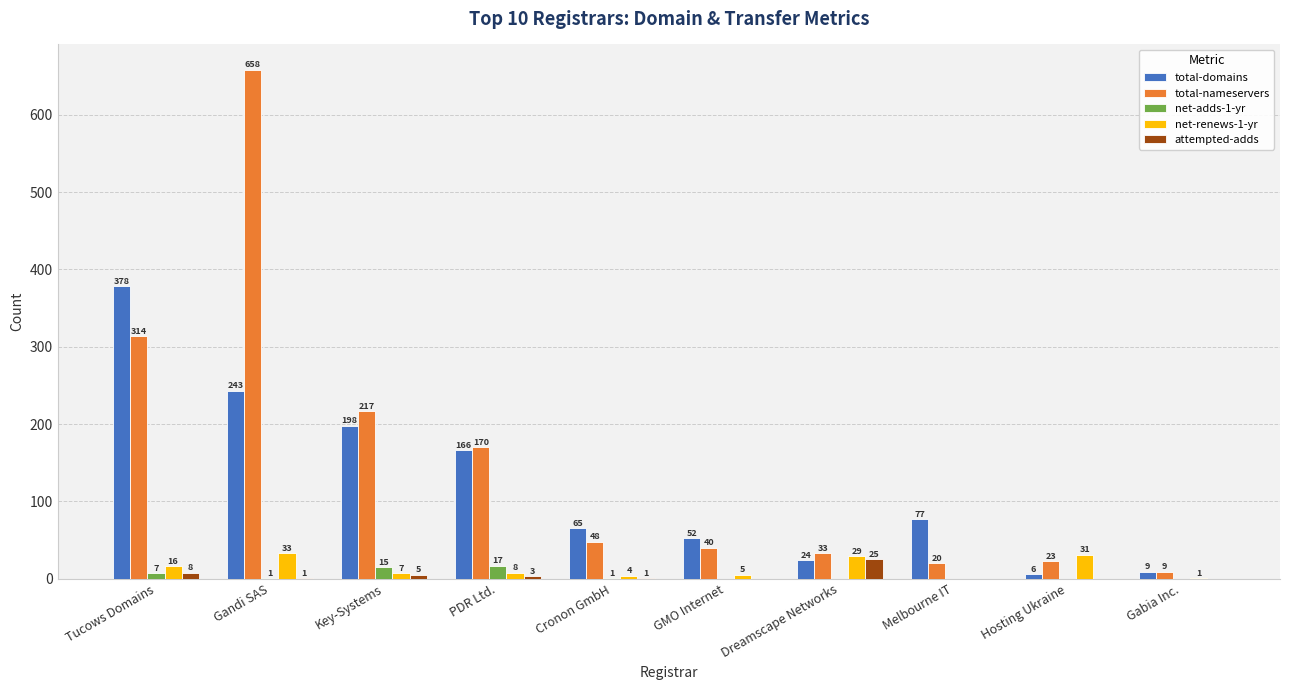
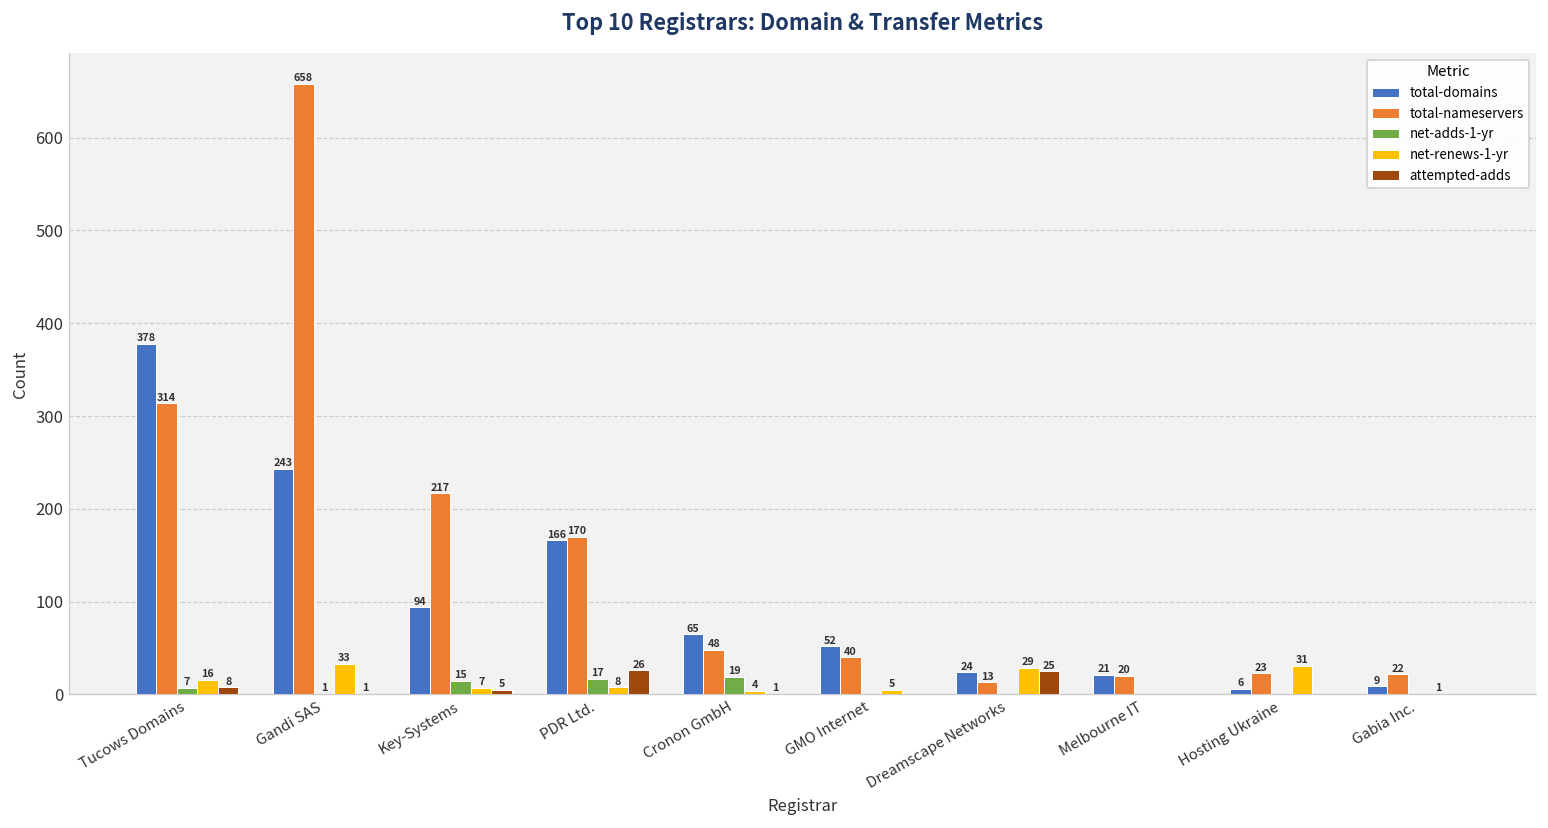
total-domains, Key-Systems: 198 -> 94
attempted-adds, PDR Ltd.: 3 -> 26
net-adds-1-yr, Cronon GmbH: 1 -> 19
total-nameservers, Dreamscape Networks: 33 -> 13
total-domains, Melbourne IT: 77 -> 21
total-nameservers, Gabia Inc.: 9 -> 22
